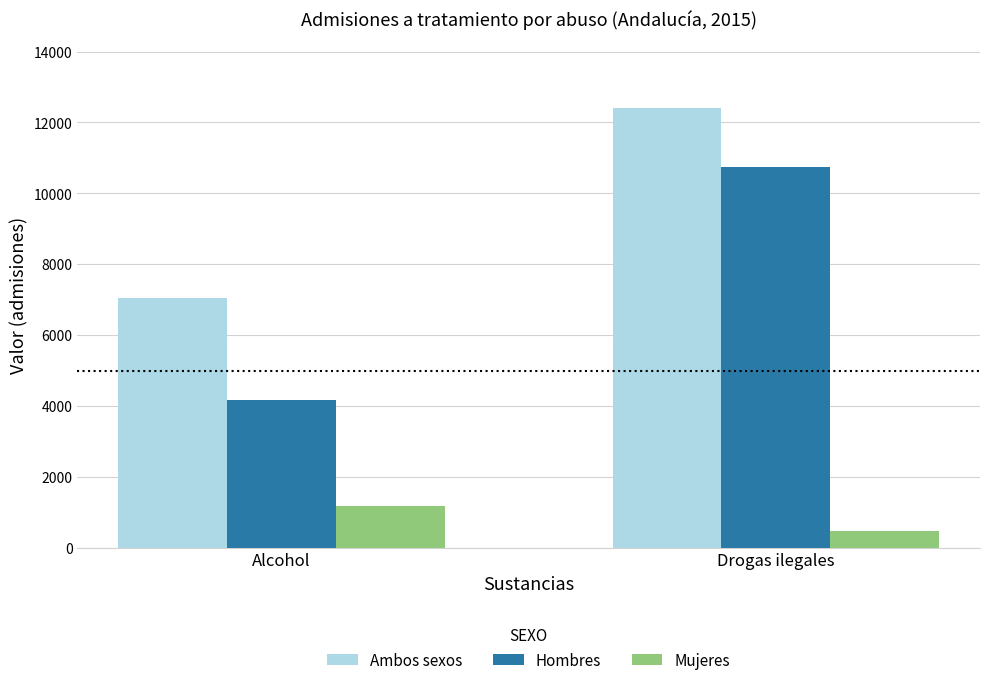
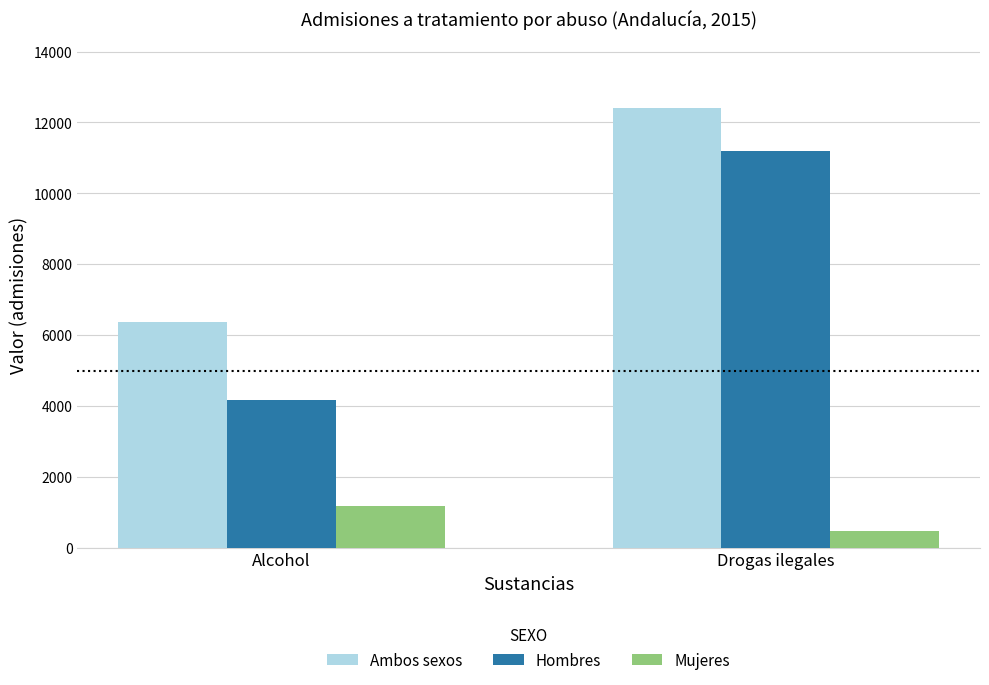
Ambos sexos, Alcohol: 7100 -> 6400
Hombres, Drogas ilegales: 10800 -> 11200
